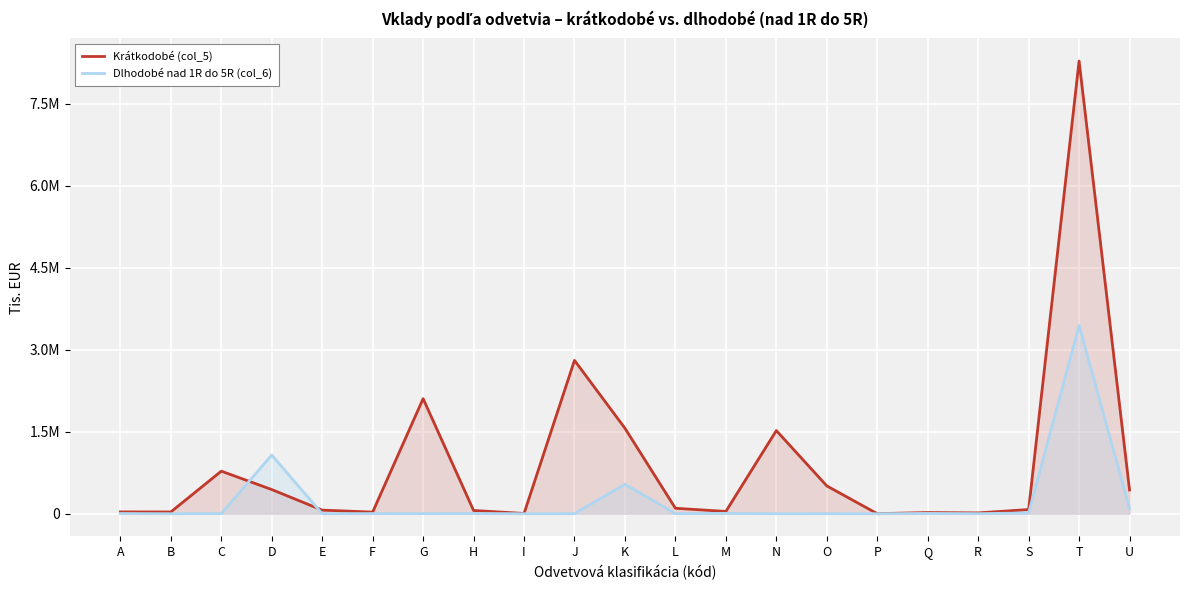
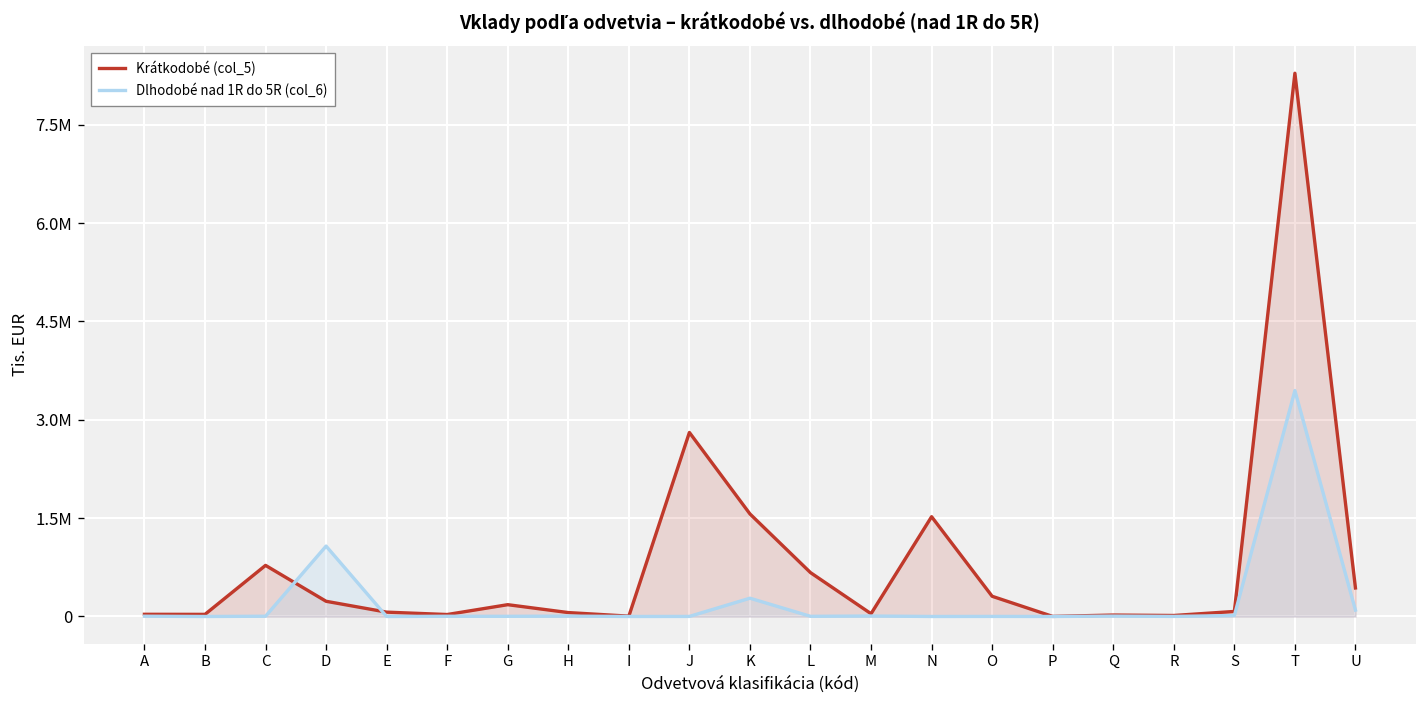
Krátkodobé (col_5), D: 400000 -> 200000
Krátkodobé (col_5), G: 2100000 -> 200000
Dlhodobé nad 1R do 5R (col_6), K: 500000 -> 300000
Krátkodobé (col_5), L: 100000 -> 700000
Krátkodobé (col_5), O: 500000 -> 300000
